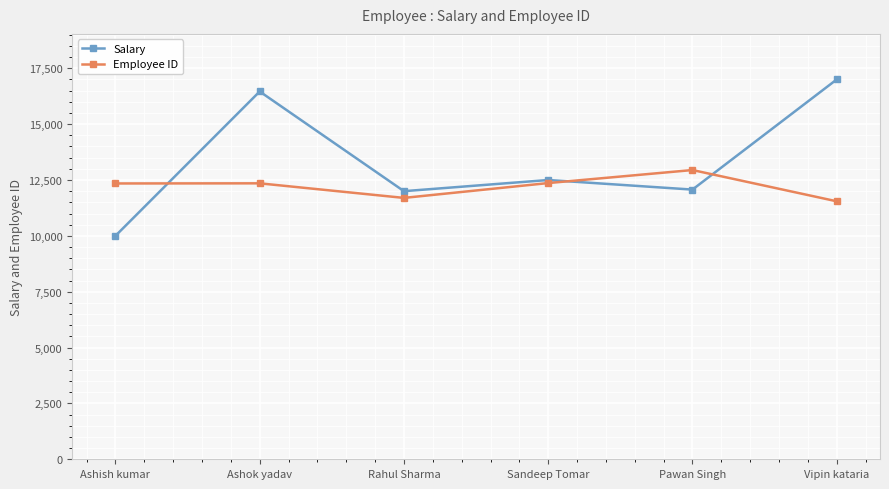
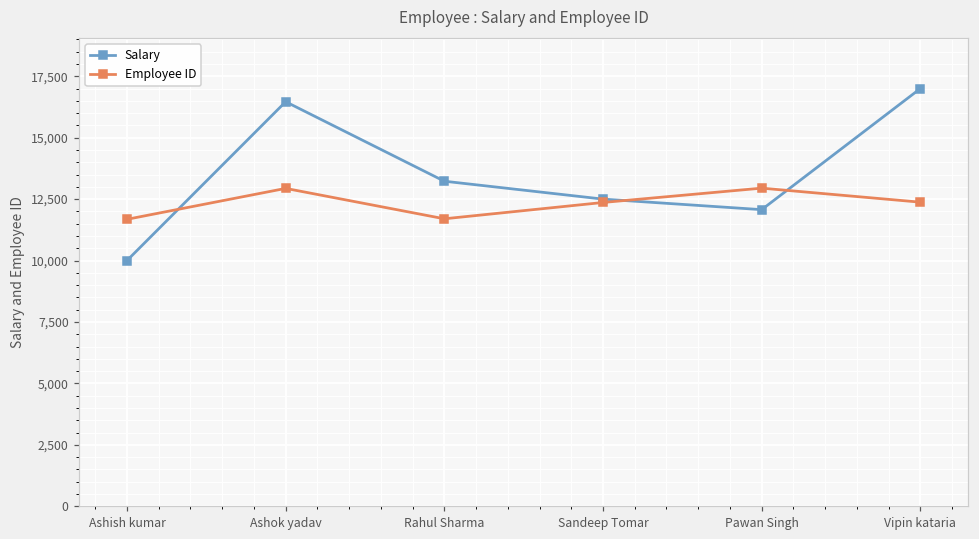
Employee ID, Ashish kumar: 12,300 -> 11,700
Employee ID, Ashok yadav: 12,400 -> 12,900
Salary, Rahul Sharma: 12,000 -> 13,200
Employee ID, Vipin kataria: 11,500 -> 12,400
